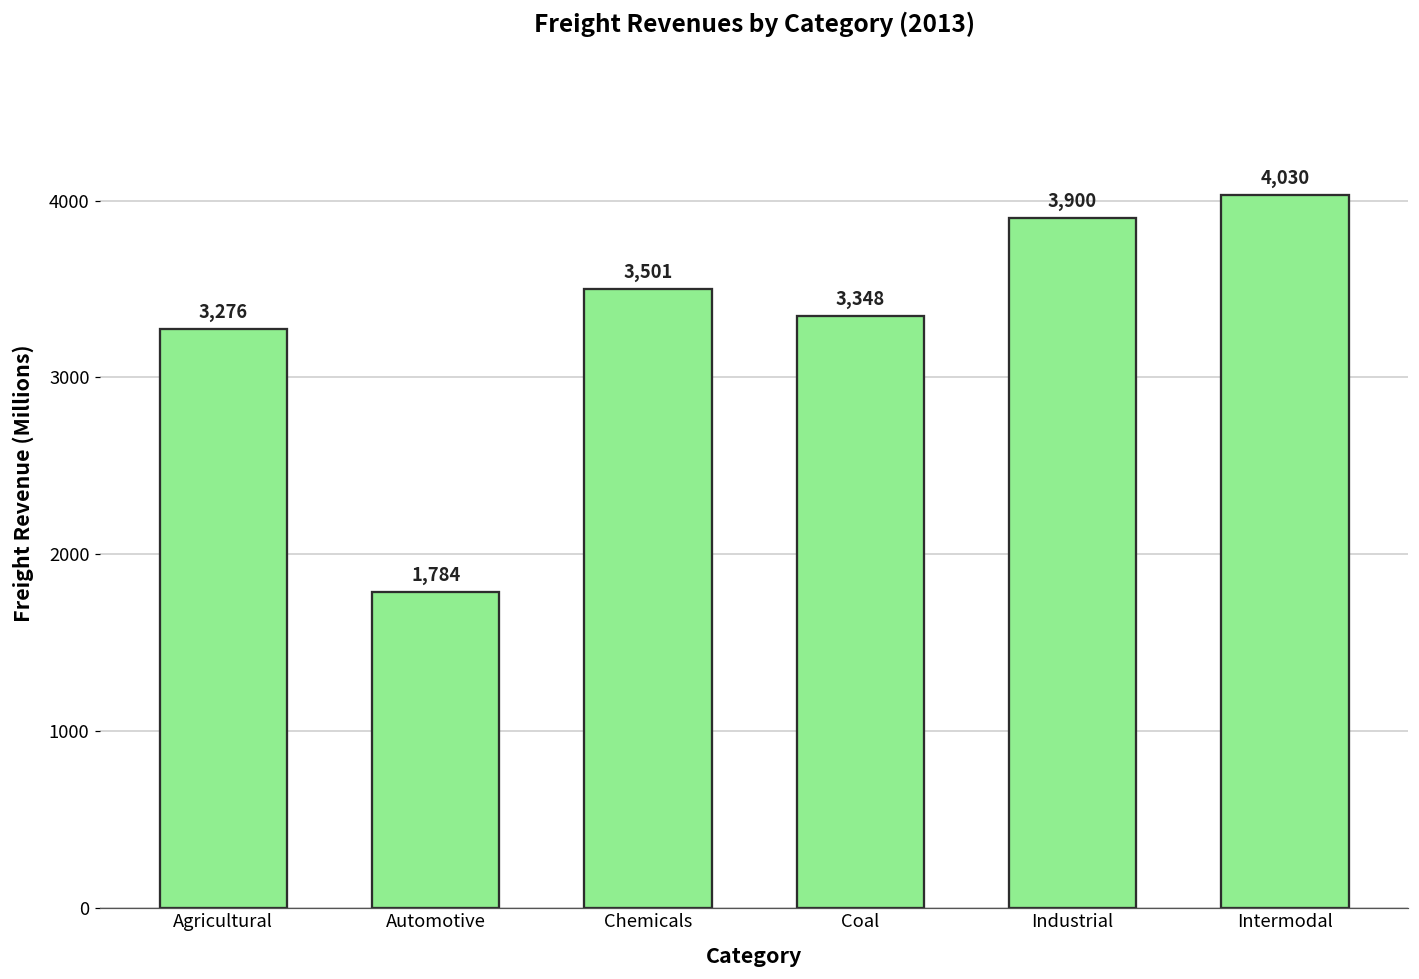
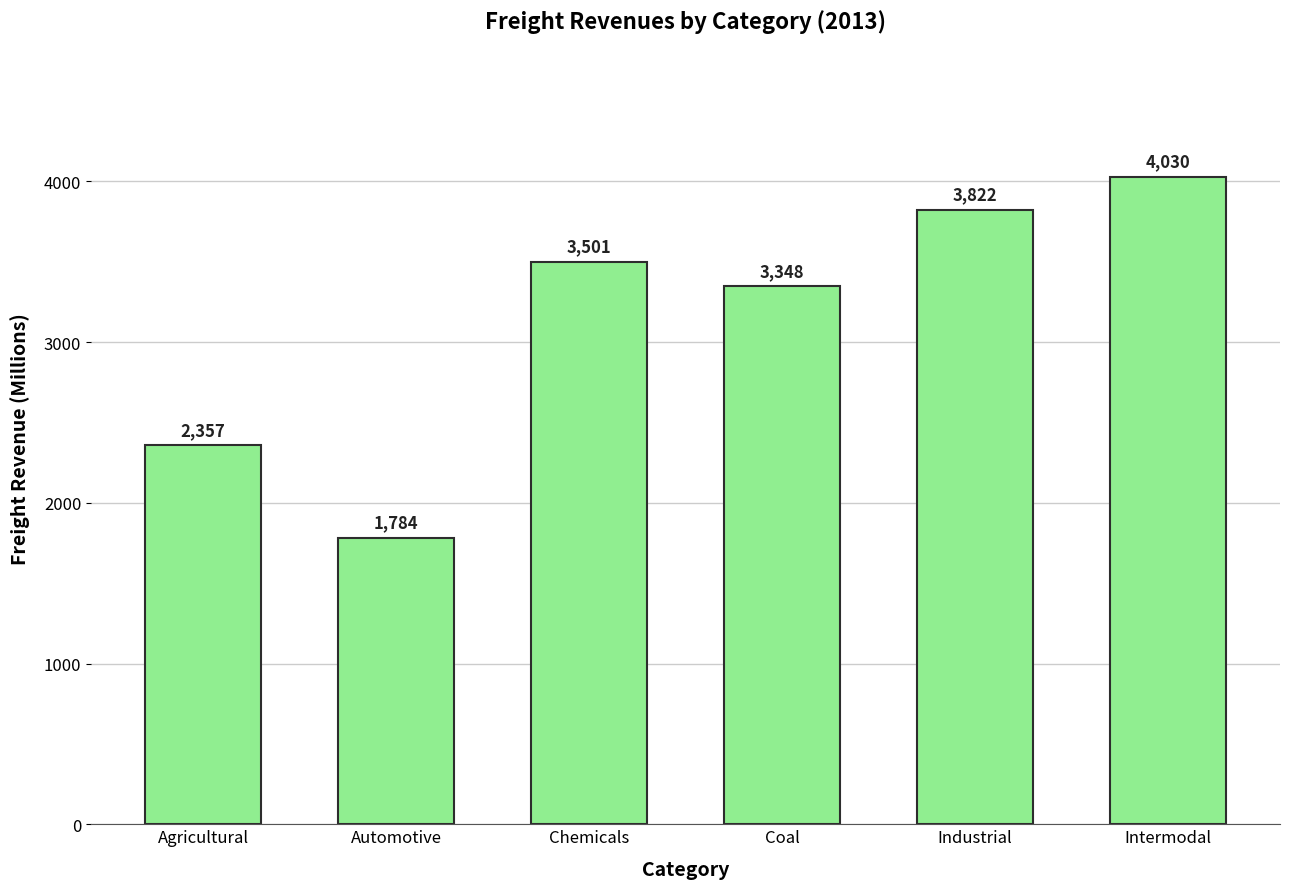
Agricultural: 3,276 -> 2,357
Industrial: 3,900 -> 3,822
